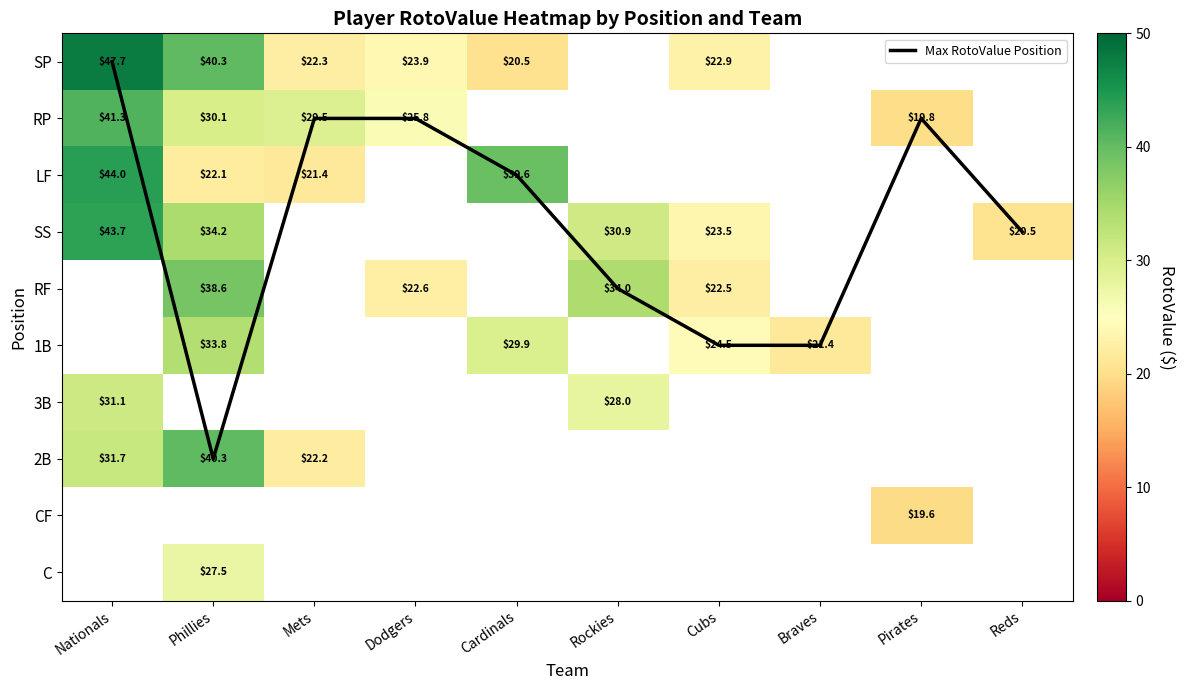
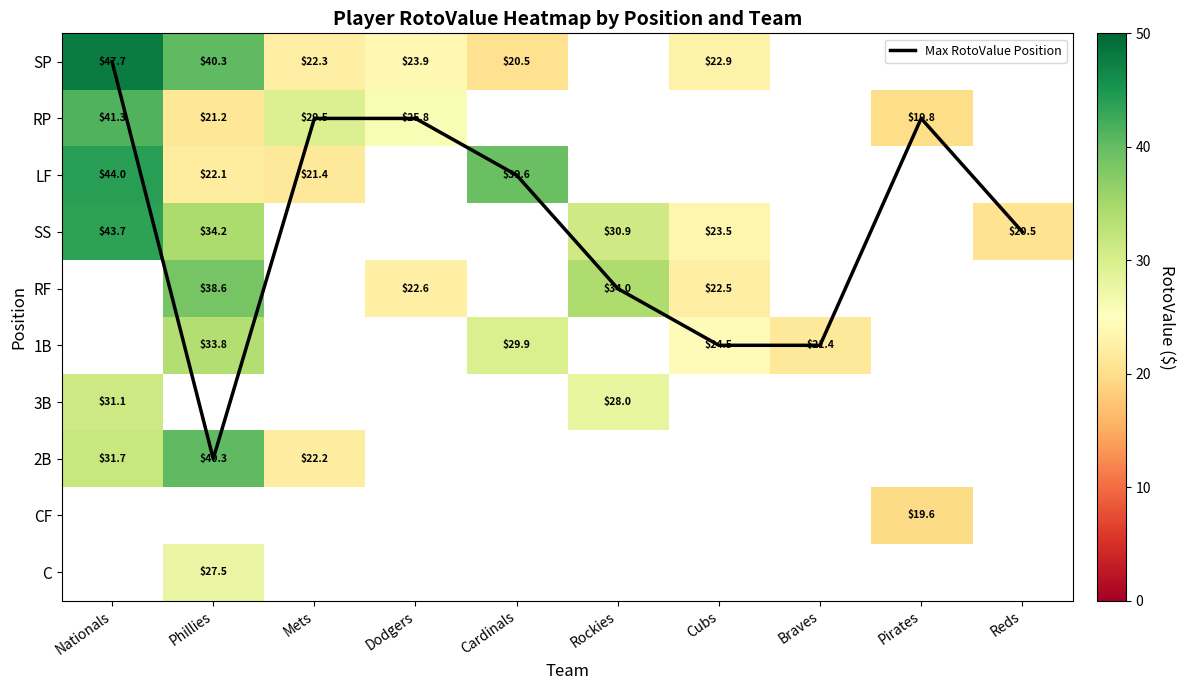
RP, Phillies: $30.1 -> $21.2
